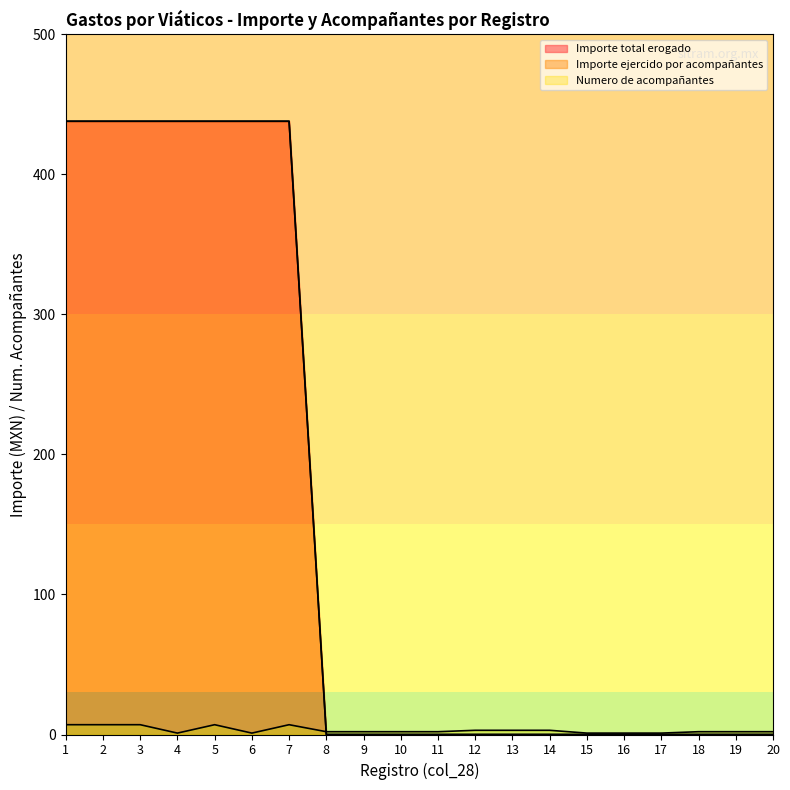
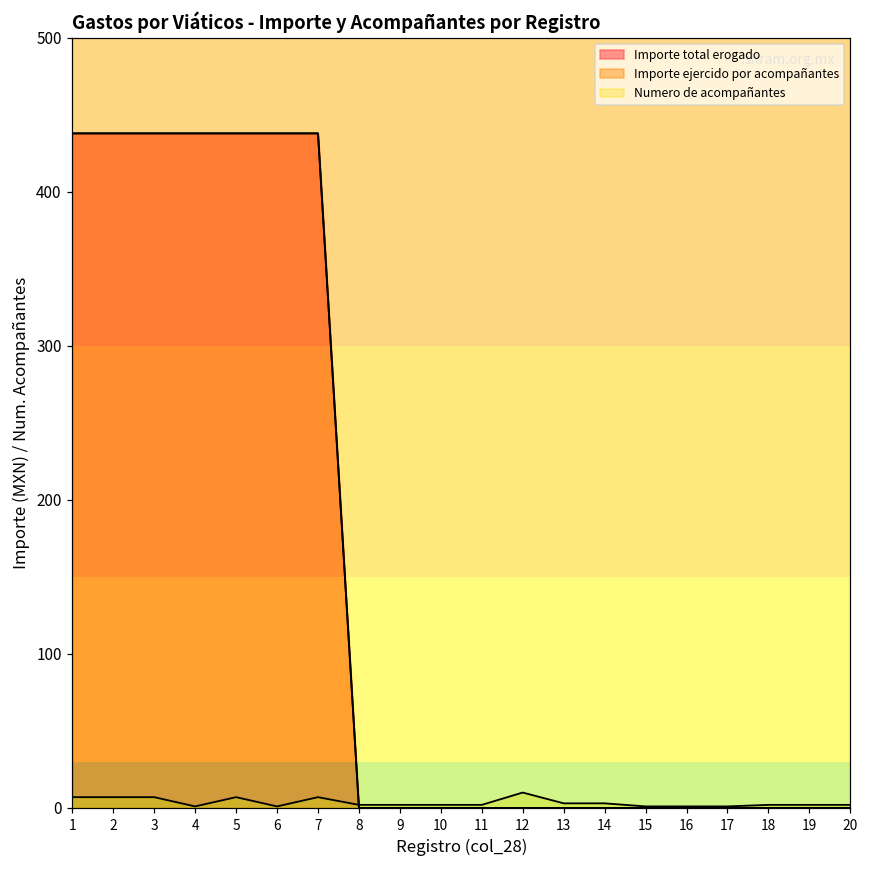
Numero de acompañantes, 12: 3 -> 10
